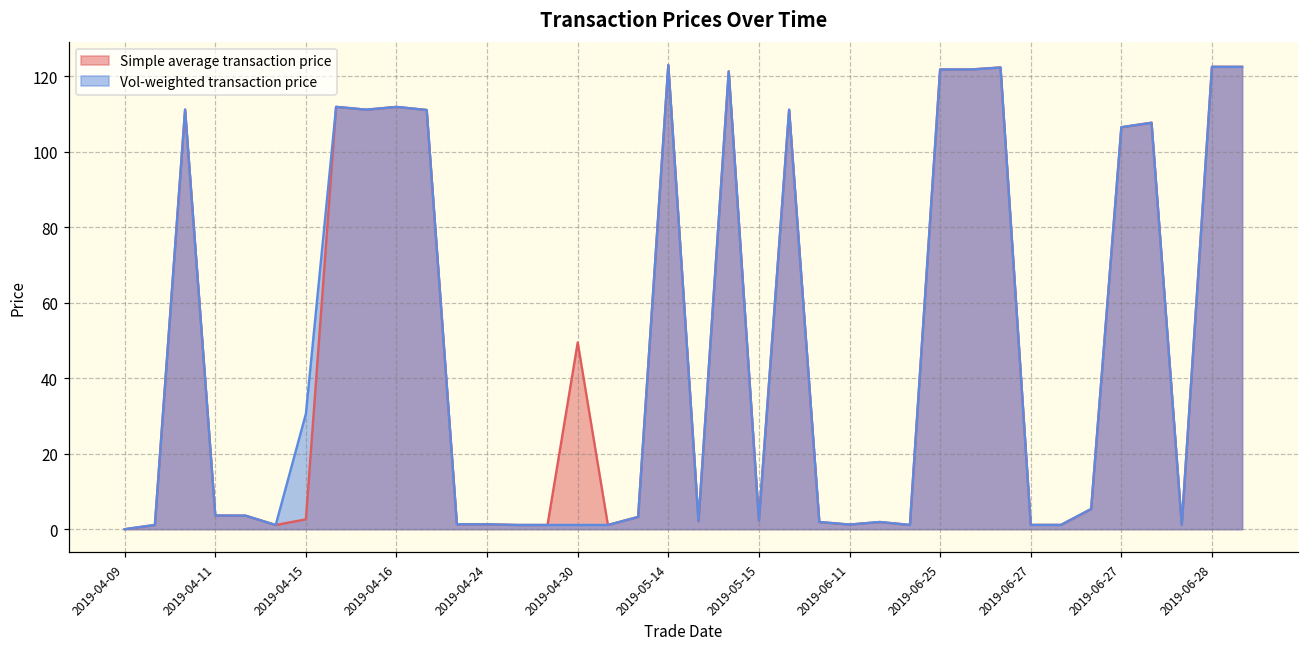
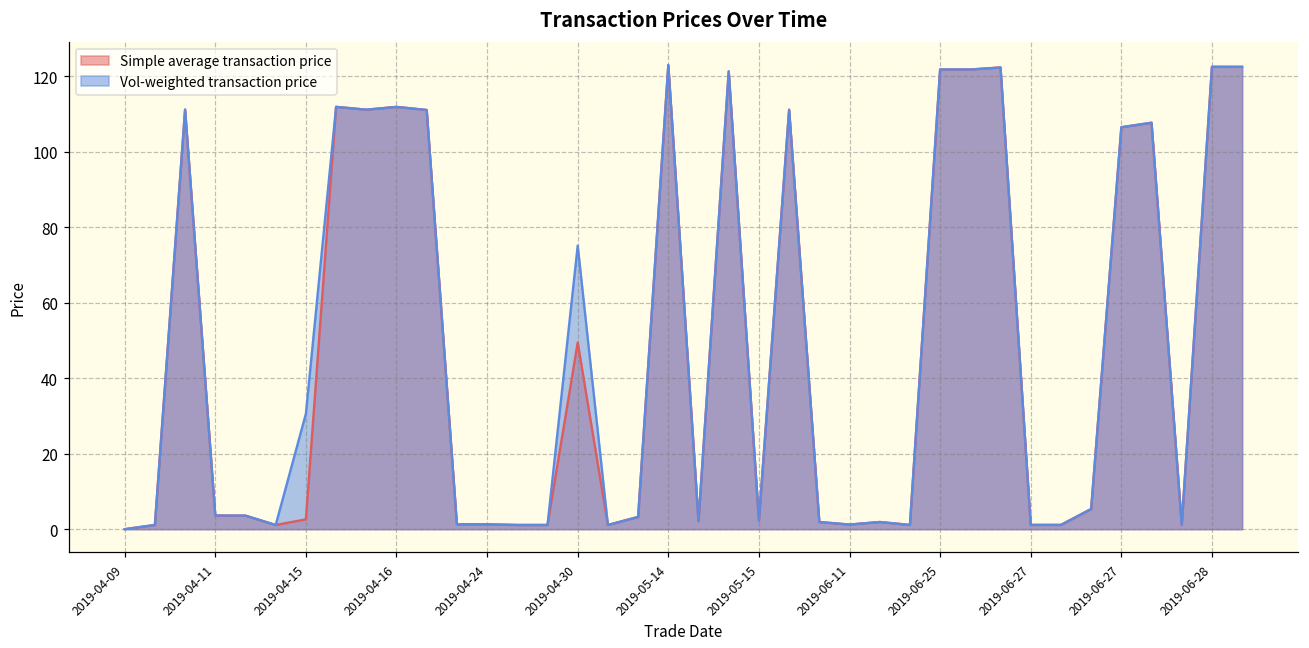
Vol-weighted transaction price, 2019-04-30: 1 -> 75
